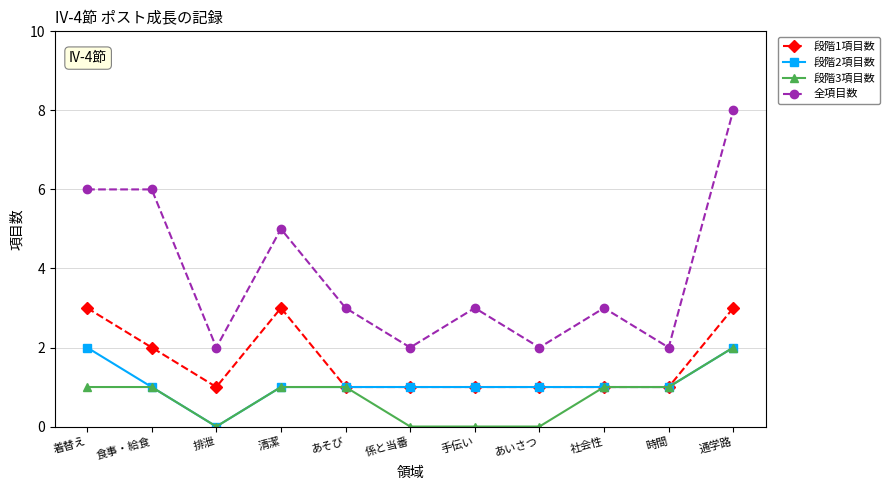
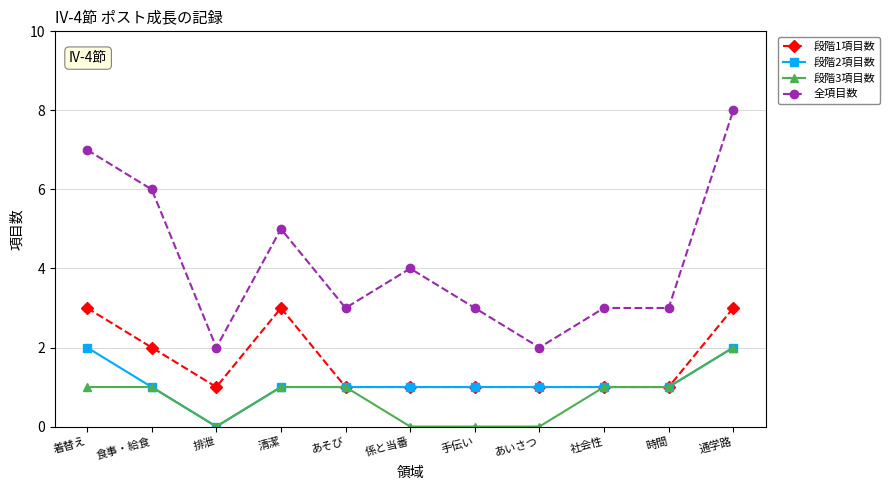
全項目数, 着替え: 6 -> 7
全項目数, 係と当番: 2 -> 4
全項目数, 時間: 2 -> 3
